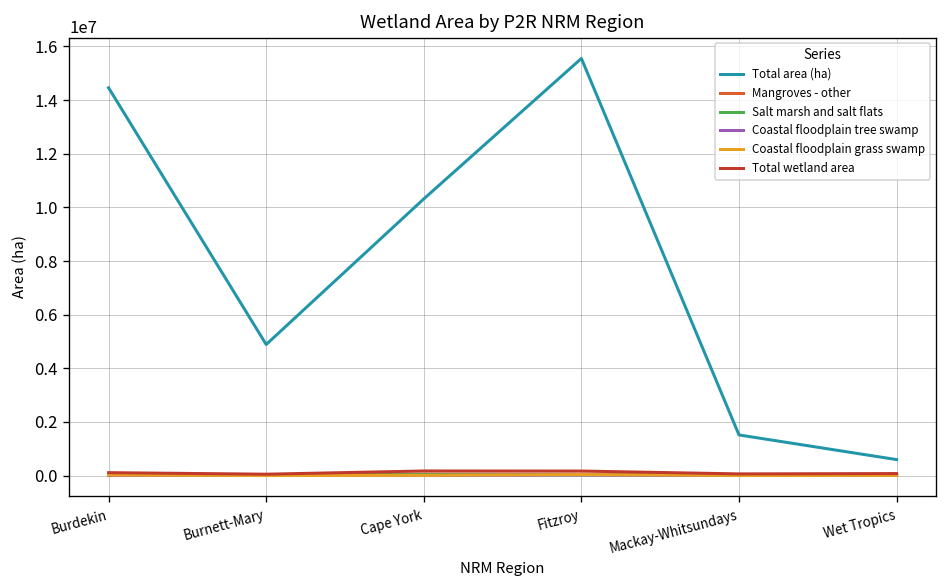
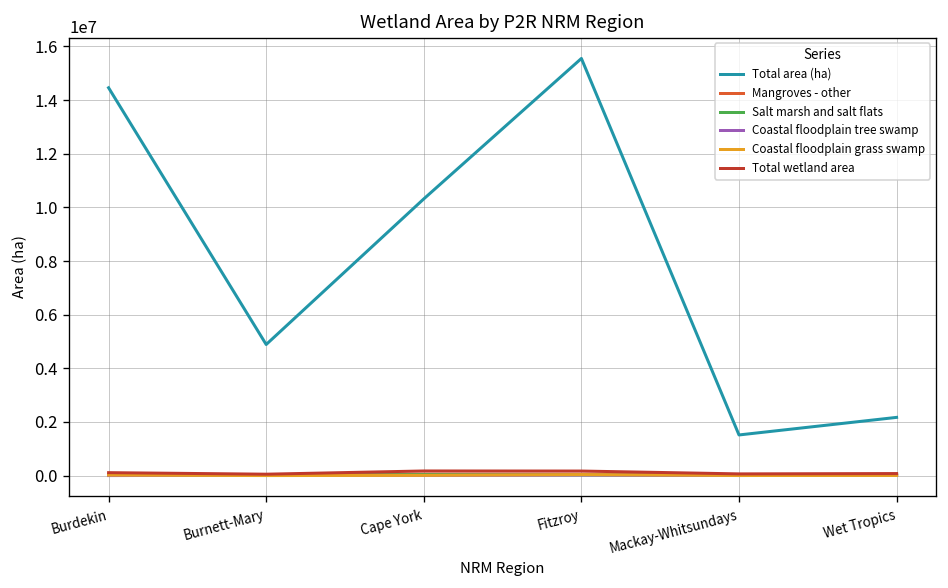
Total area (ha), Wet Tropics: 600000 -> 2200000
